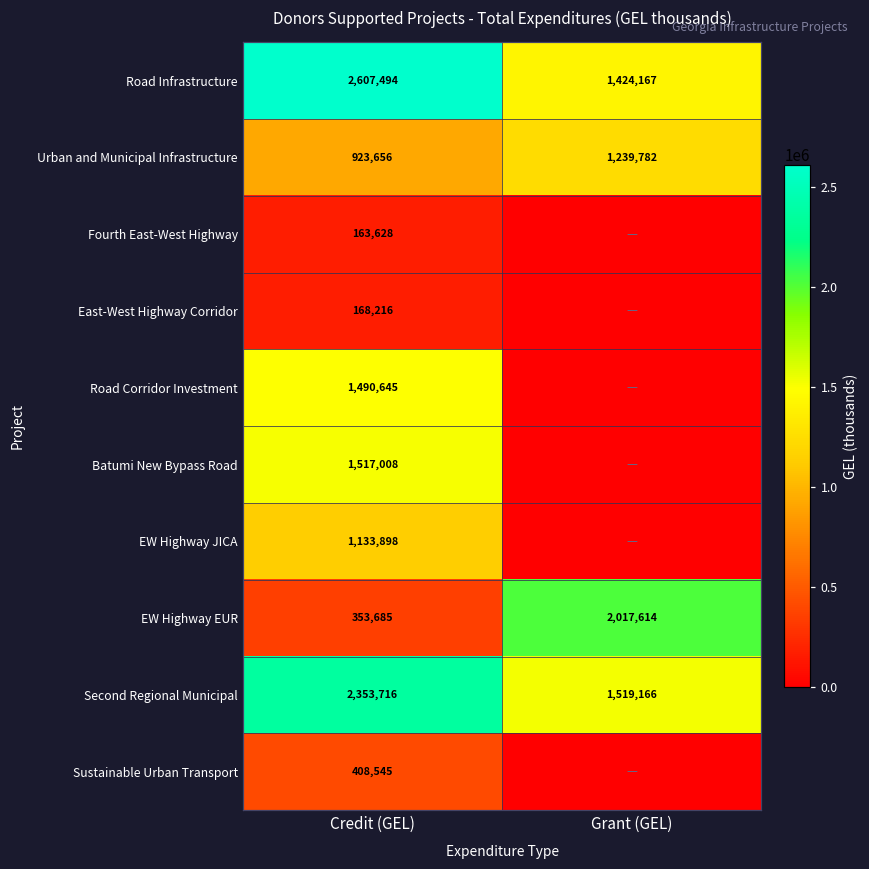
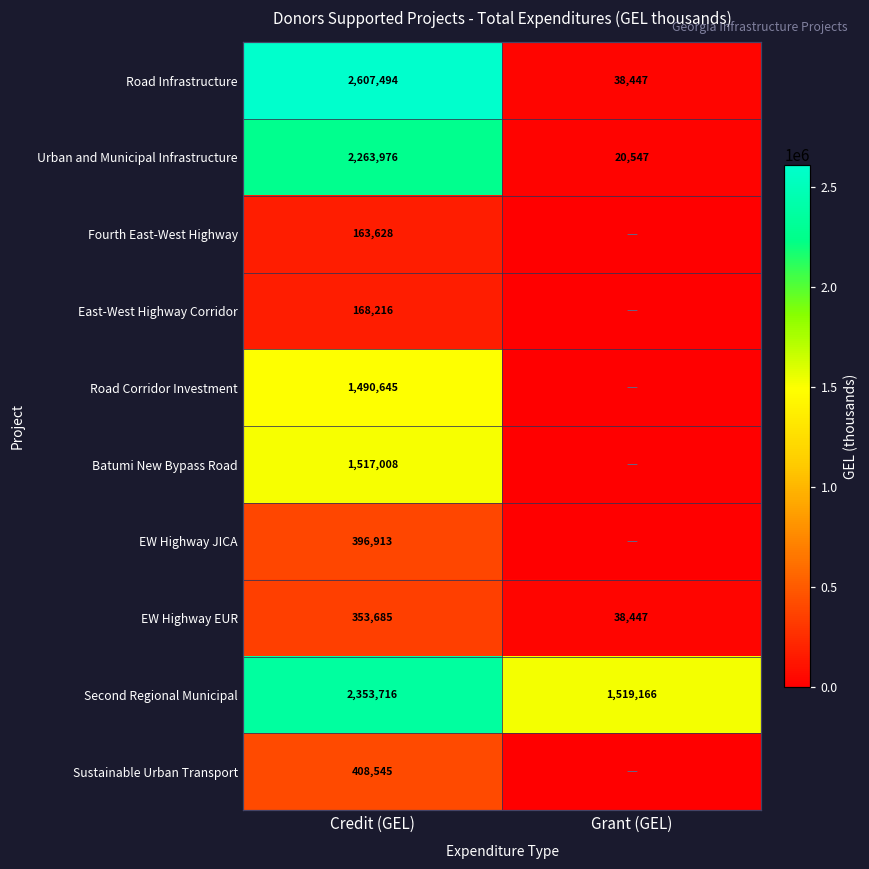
Road Infrastructure, Grant (GEL): 1,424,167 -> 38,447
Urban and Municipal Infrastructure, Credit (GEL): 923,656 -> 2,263,976
Urban and Municipal Infrastructure, Grant (GEL): 1,239,782 -> 20,547
EW Highway JICA, Credit (GEL): 1,133,898 -> 396,913
EW Highway EUR, Grant (GEL): 2,017,614 -> 38,447
